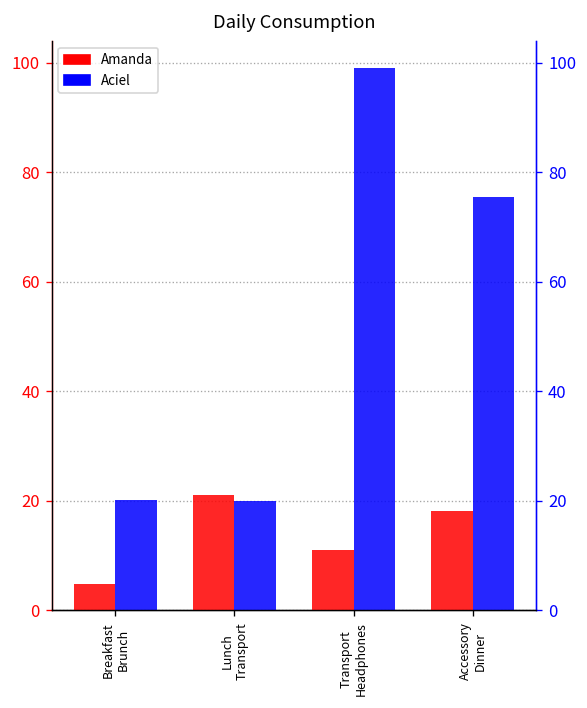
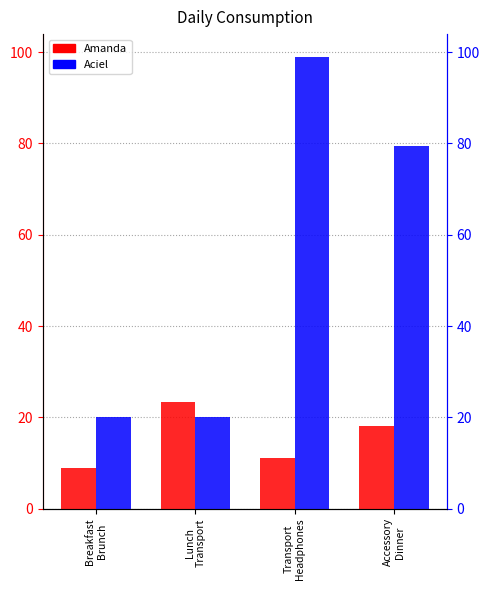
Amanda, Breakfast Brunch: 5 -> 9
Amanda, Lunch Transport: 21 -> 23
Aciel, Accessory Dinner: 75 -> 80
